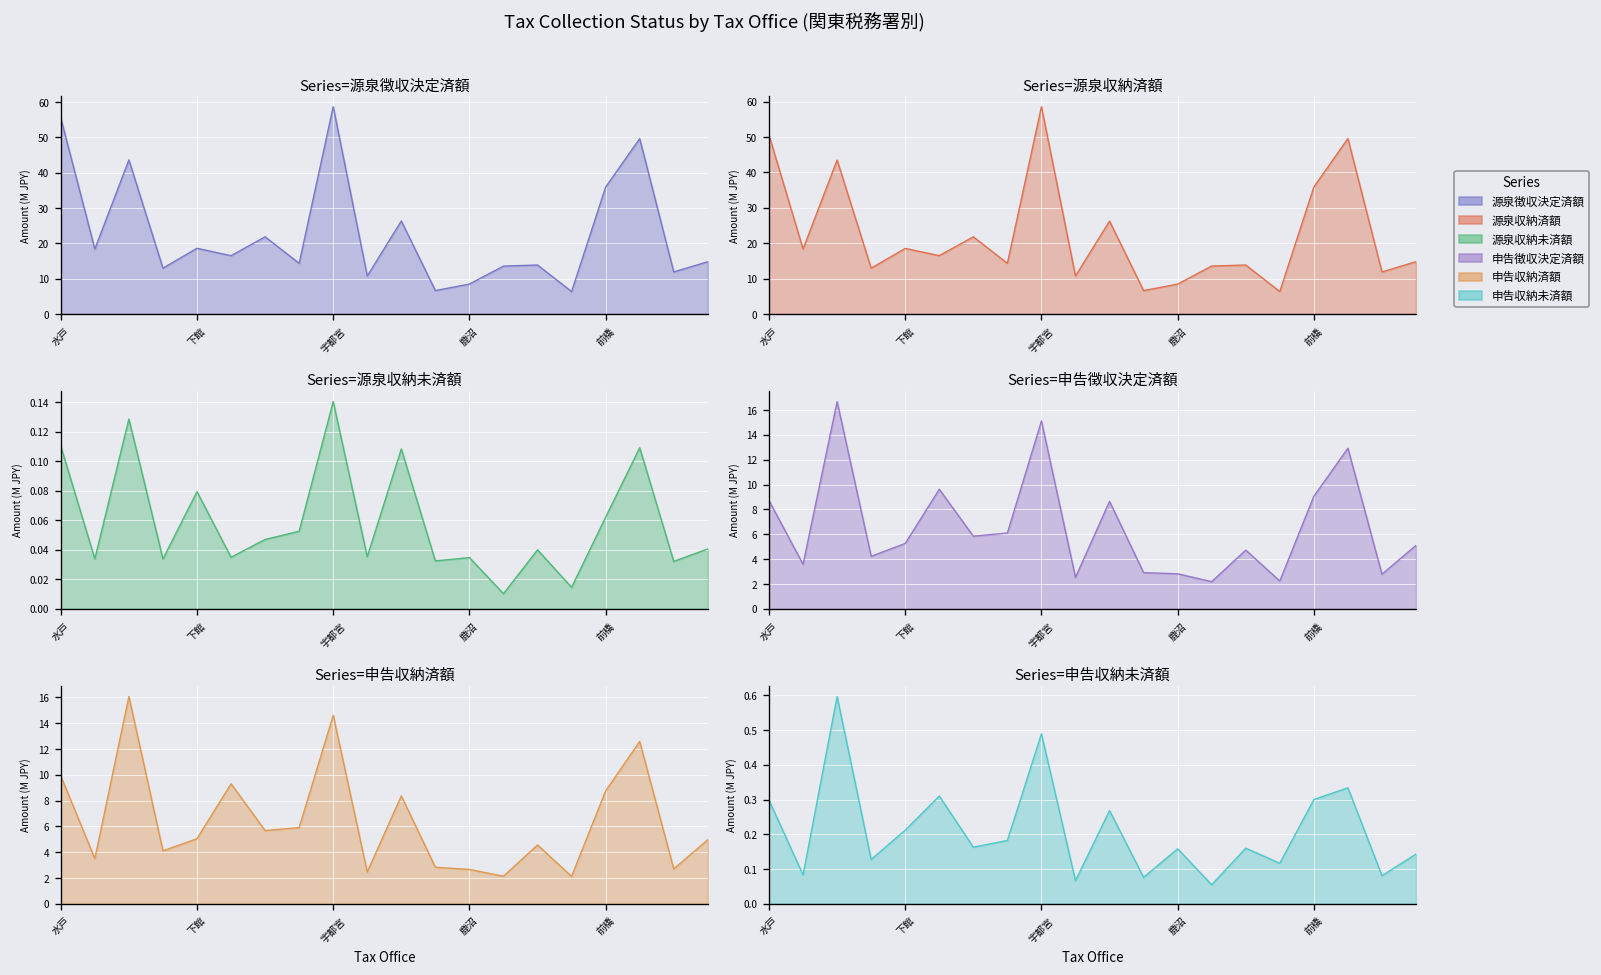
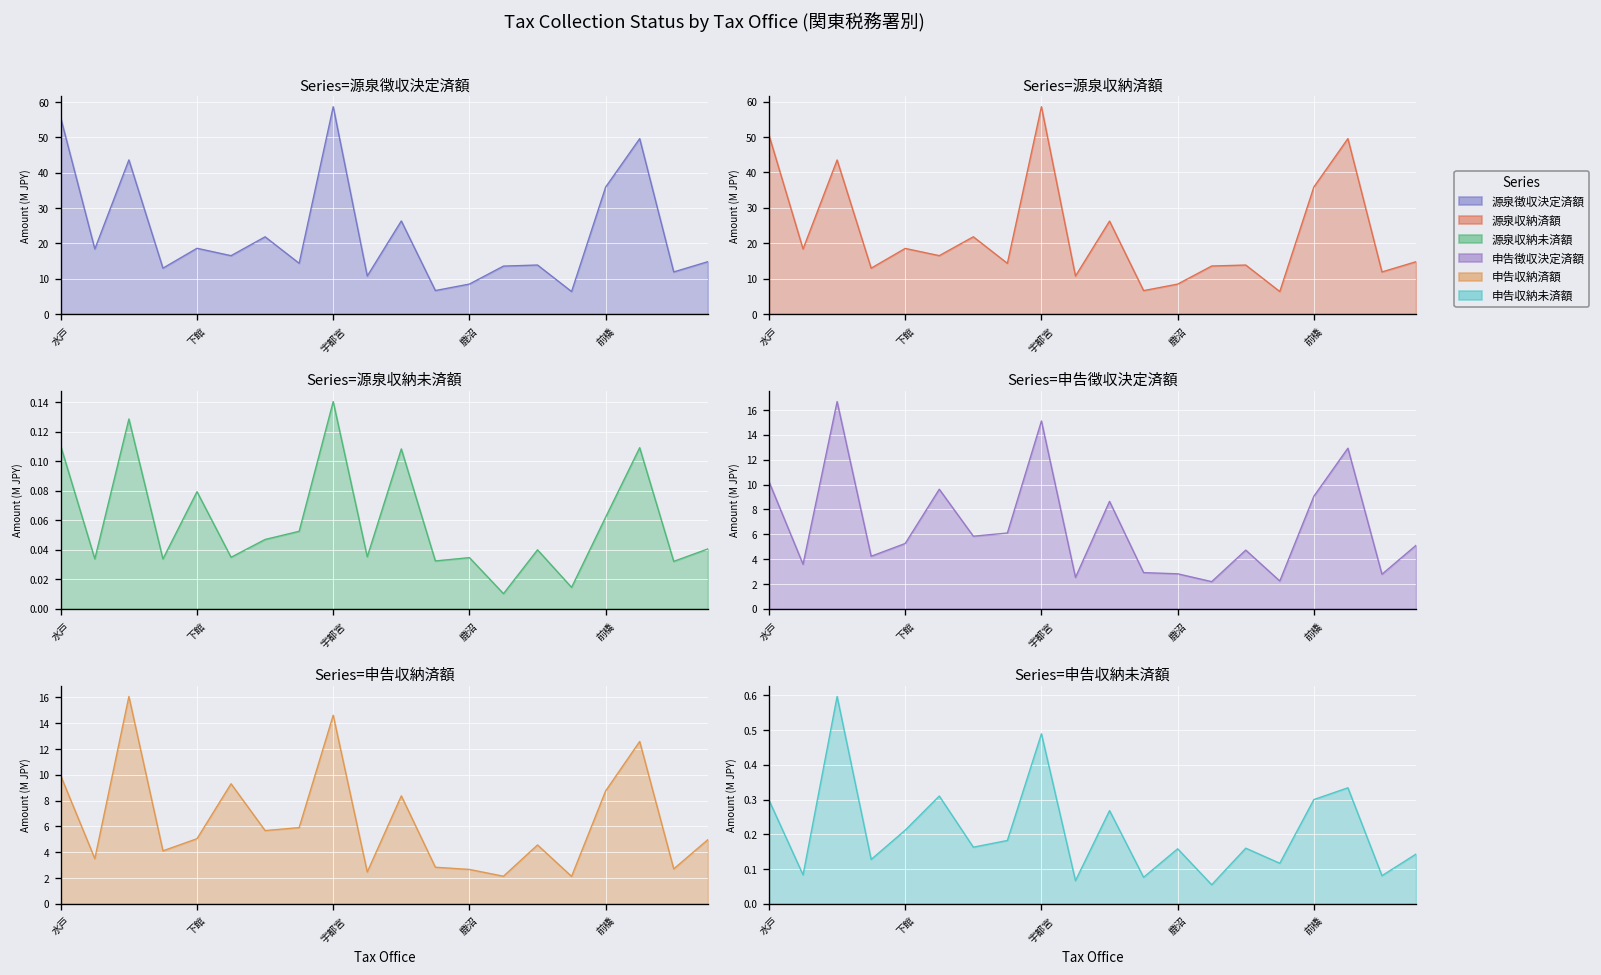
Series=申告徴収決定済額, 水戸: 8.7 -> 10.2
